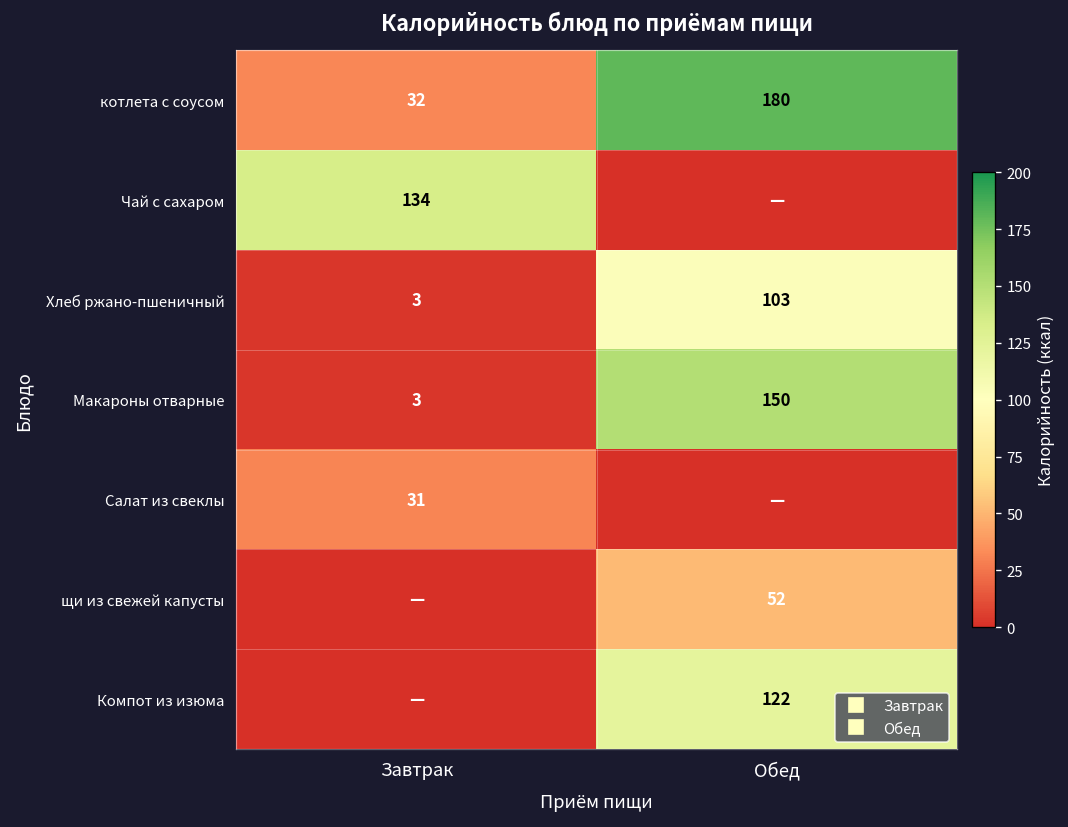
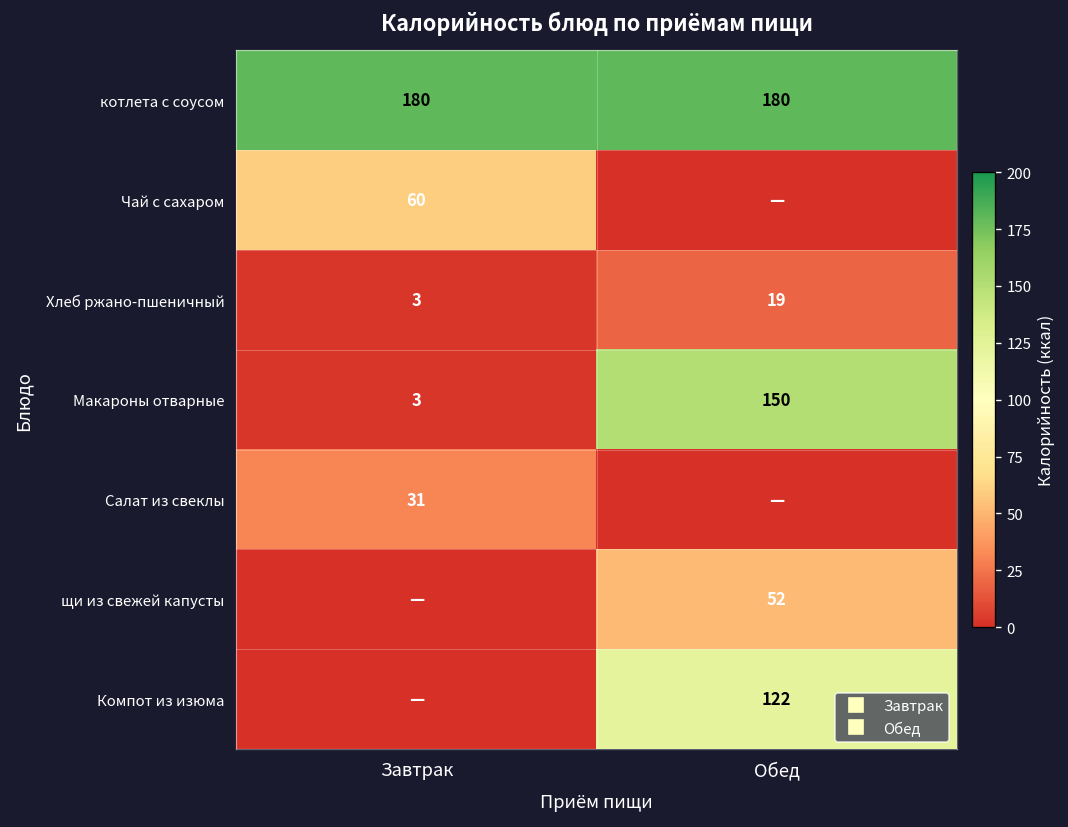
котлета с соусом, Завтрак: 32 -> 180
Чай с сахаром, Завтрак: 134 -> 60
Хлеб ржано-пшеничный, Обед: 103 -> 19
